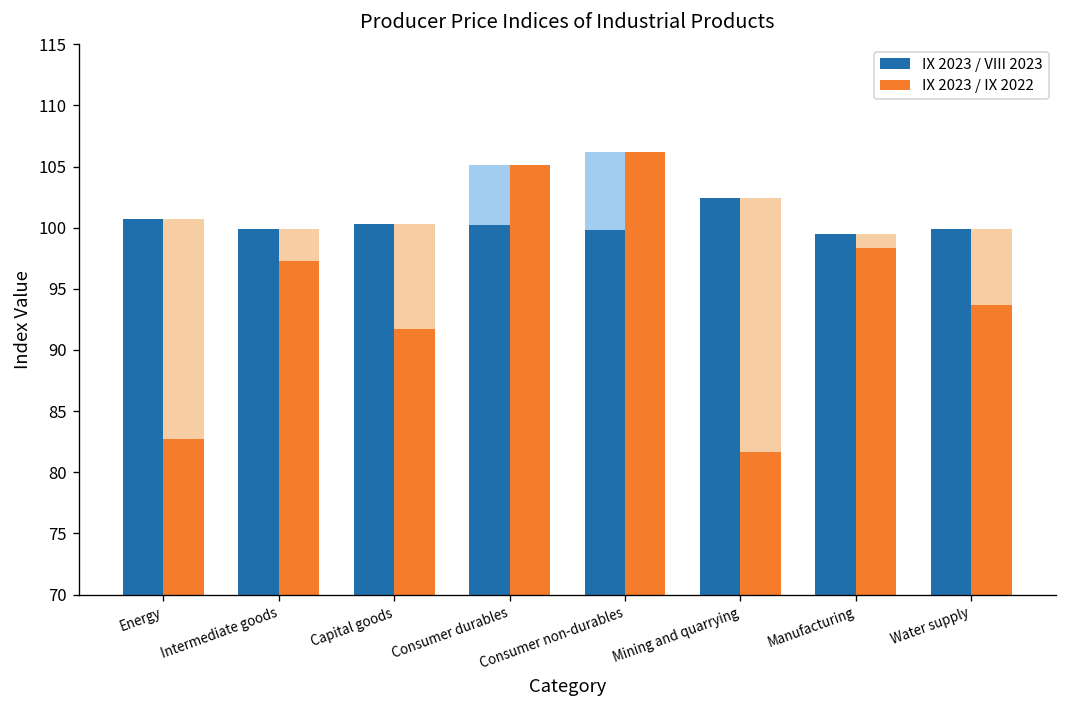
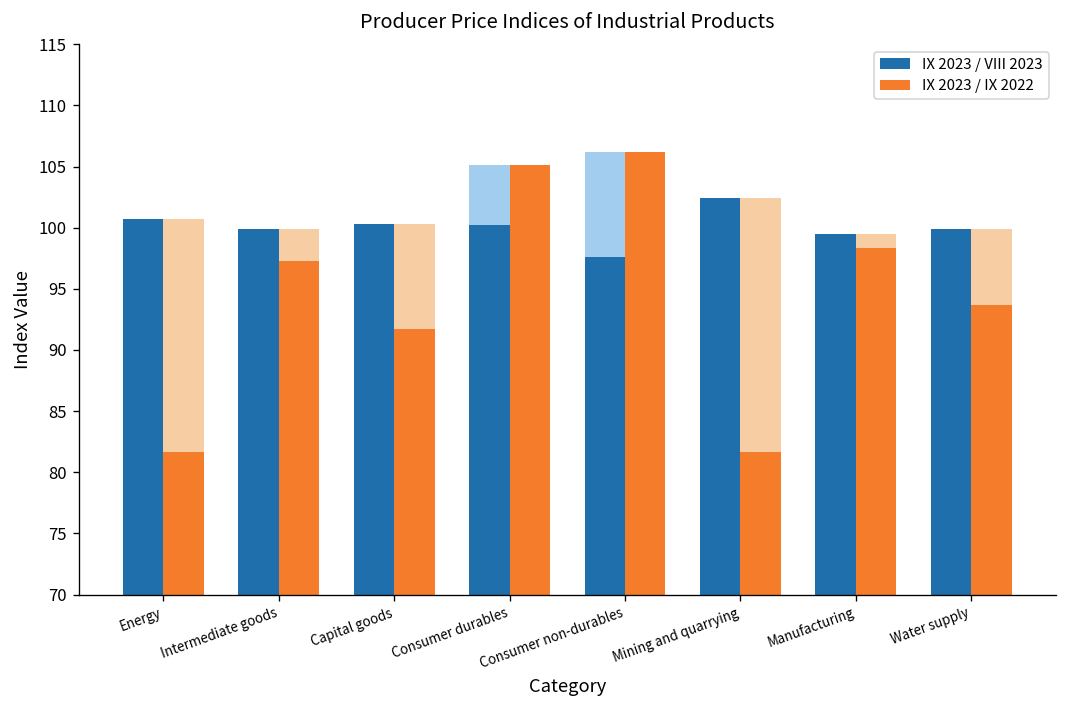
IX 2023 / IX 2022, Energy: 82.7 -> 81.7
IX 2023 / VIII 2023, Consumer non-durables: 99.8 -> 97.6
